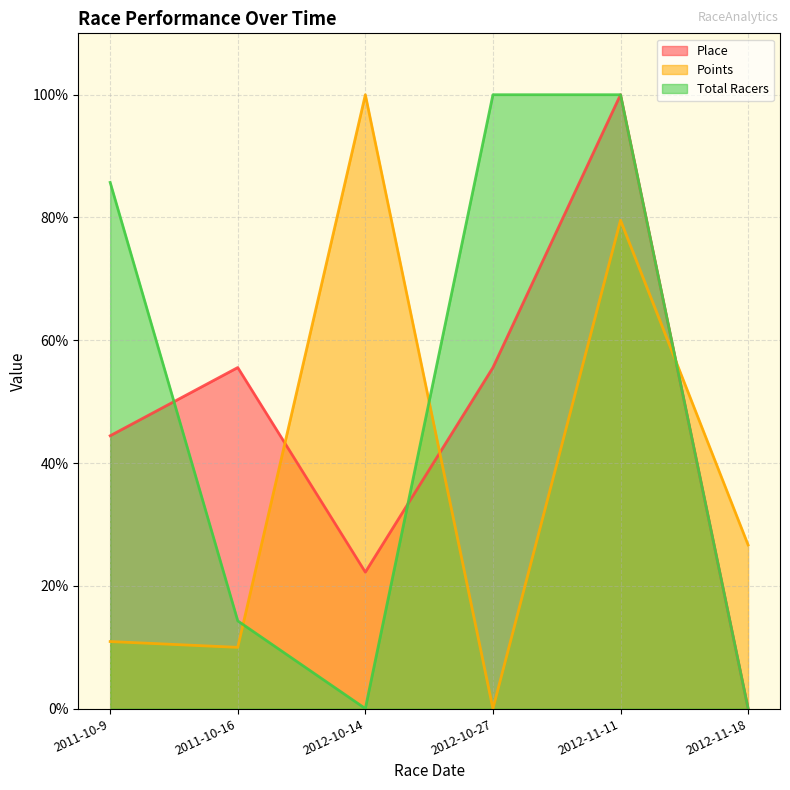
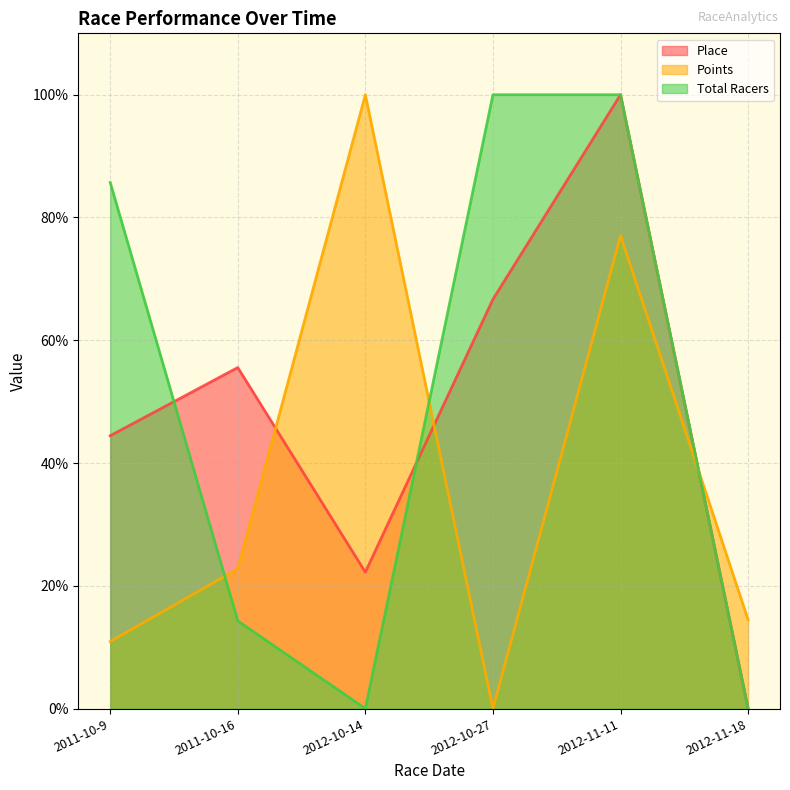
Points, 2011-10-16: 10% -> 23%
Place, 2012-10-27: 56% -> 67%
Points, 2012-11-11: 80% -> 77%
Points, 2012-11-18: 27% -> 14%
